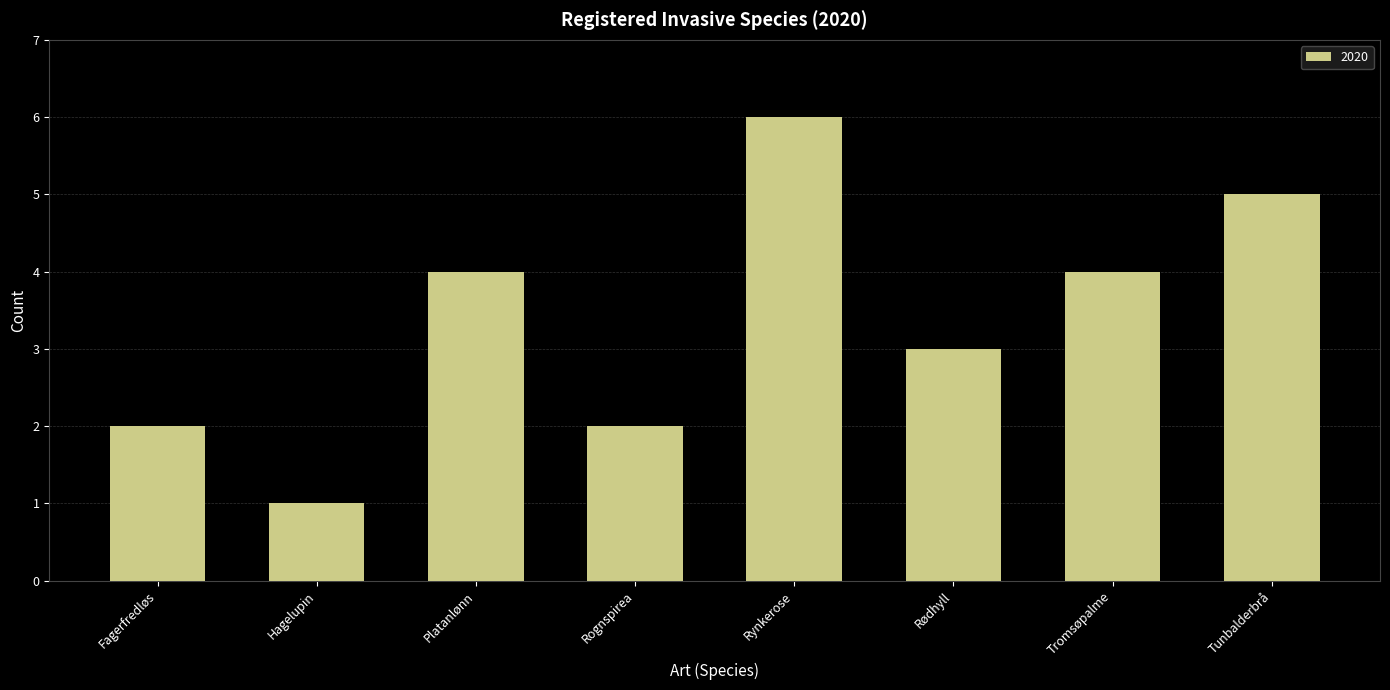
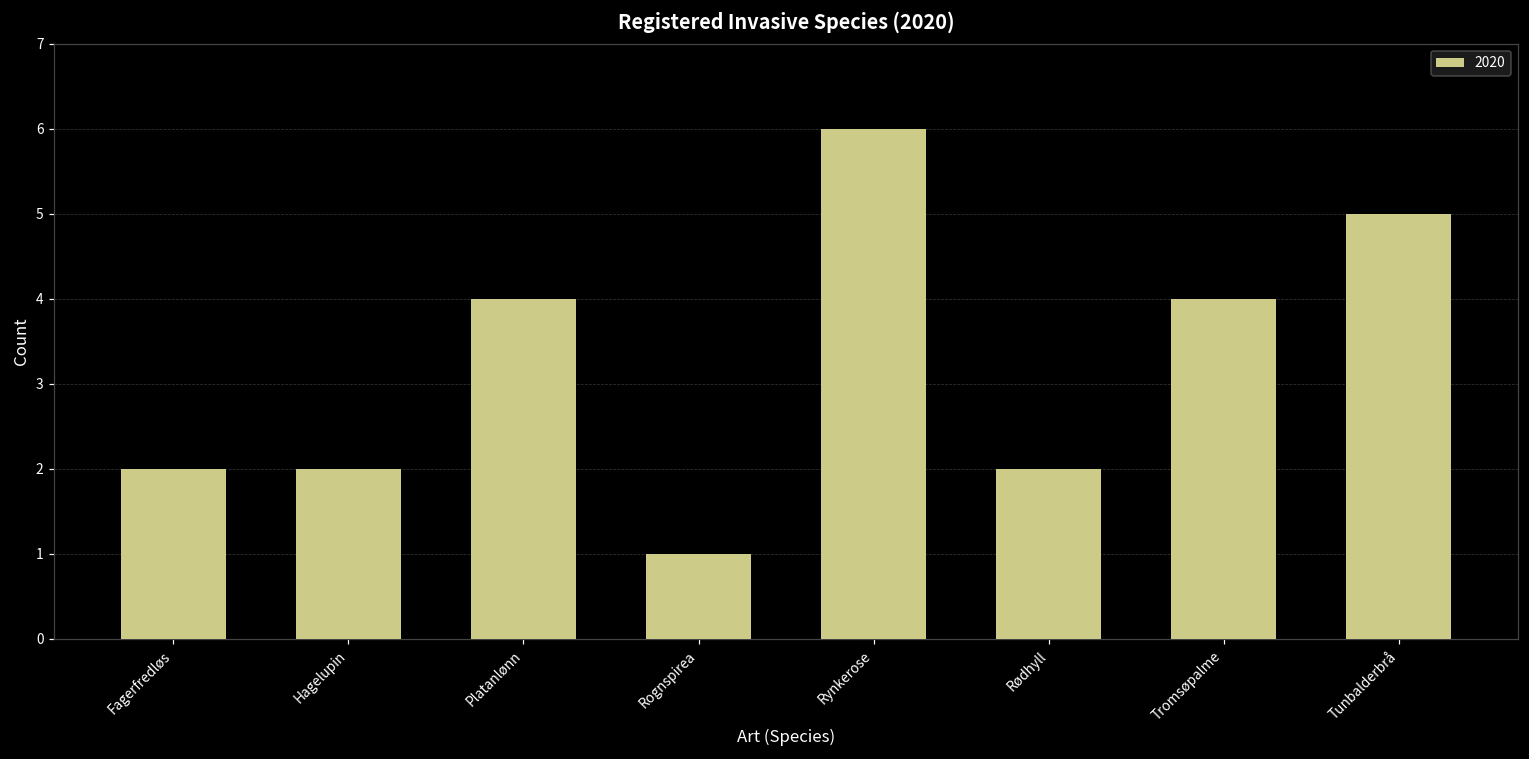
Hagelupin: 1 -> 2
Rognspirea: 2 -> 1
Rødhyll: 3 -> 2
